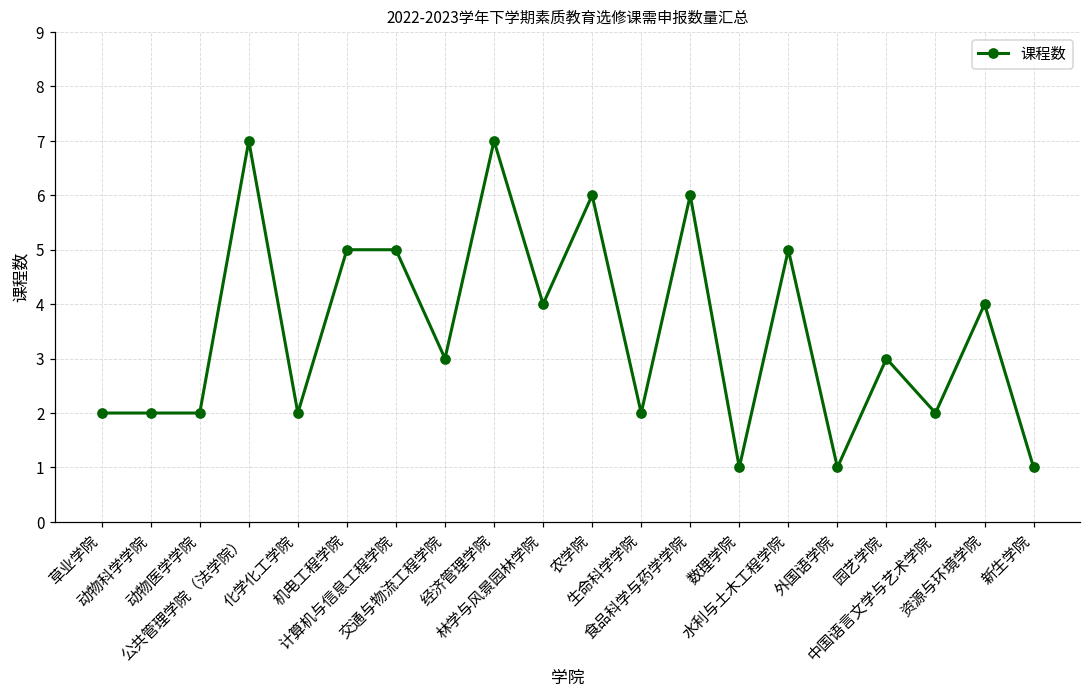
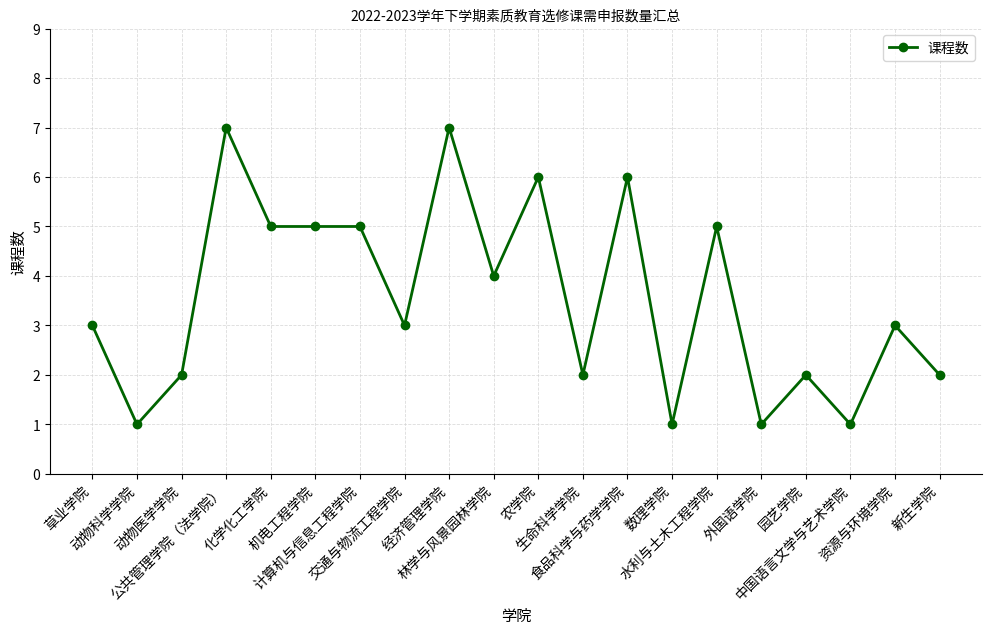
草业学院: 2 -> 3
动物科学学院: 2 -> 1
化学化工学院: 2 -> 5
园艺学院: 3 -> 2
中国语言文学与艺术学院: 2 -> 1
资源与环境学院: 4 -> 3
新生学院: 1 -> 2
